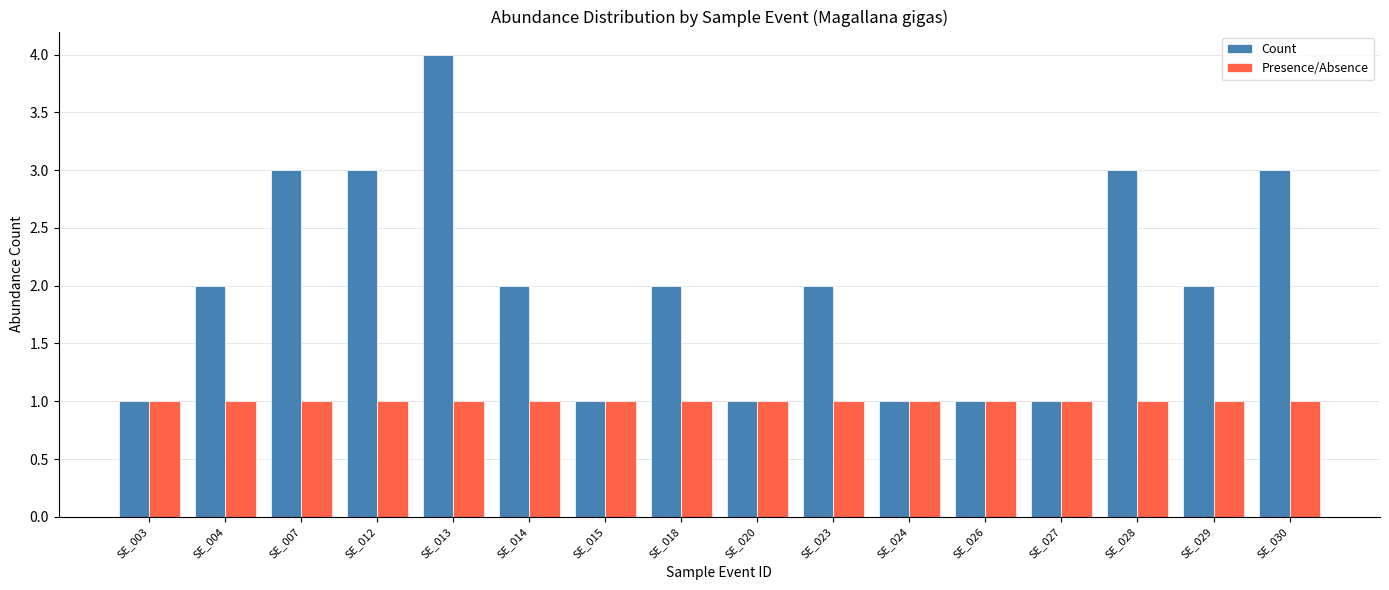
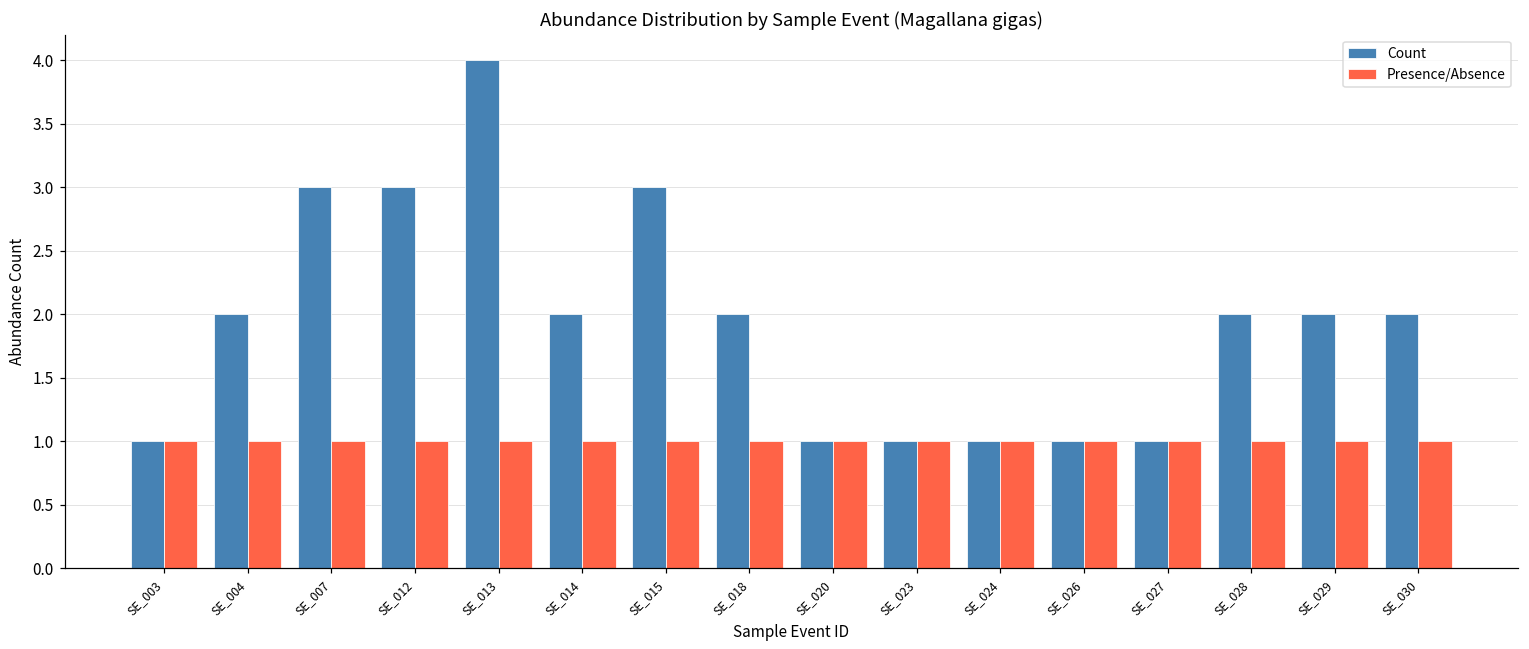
Count, SE_015: 1 -> 3
Count, SE_023: 2 -> 1
Count, SE_028: 3 -> 2
Count, SE_030: 3 -> 2
